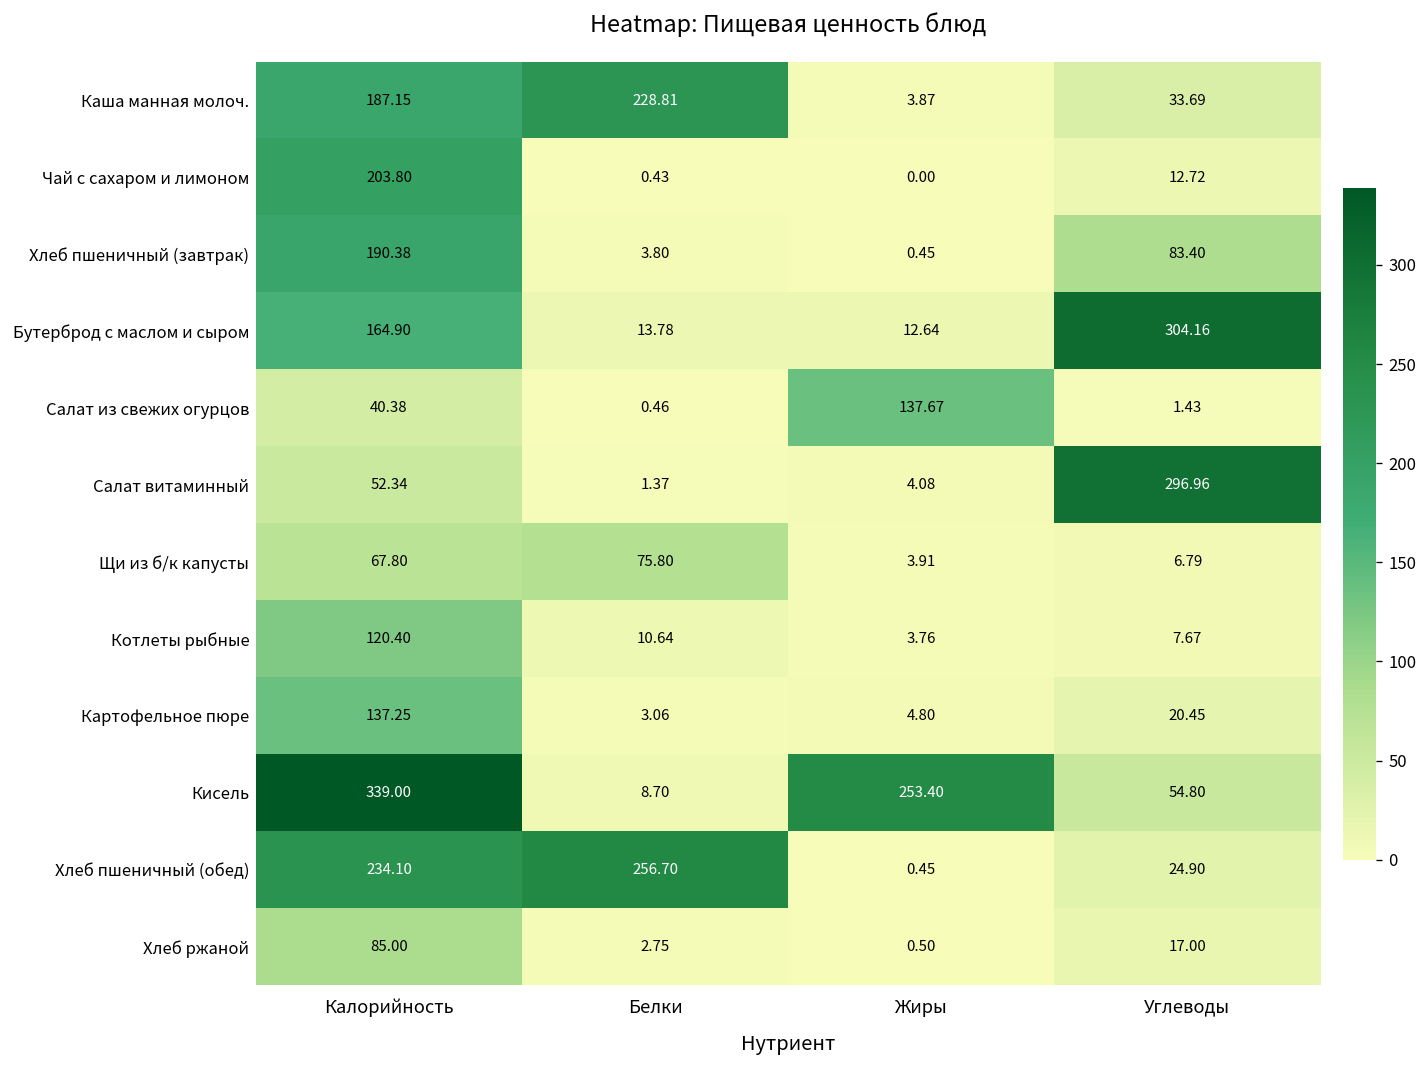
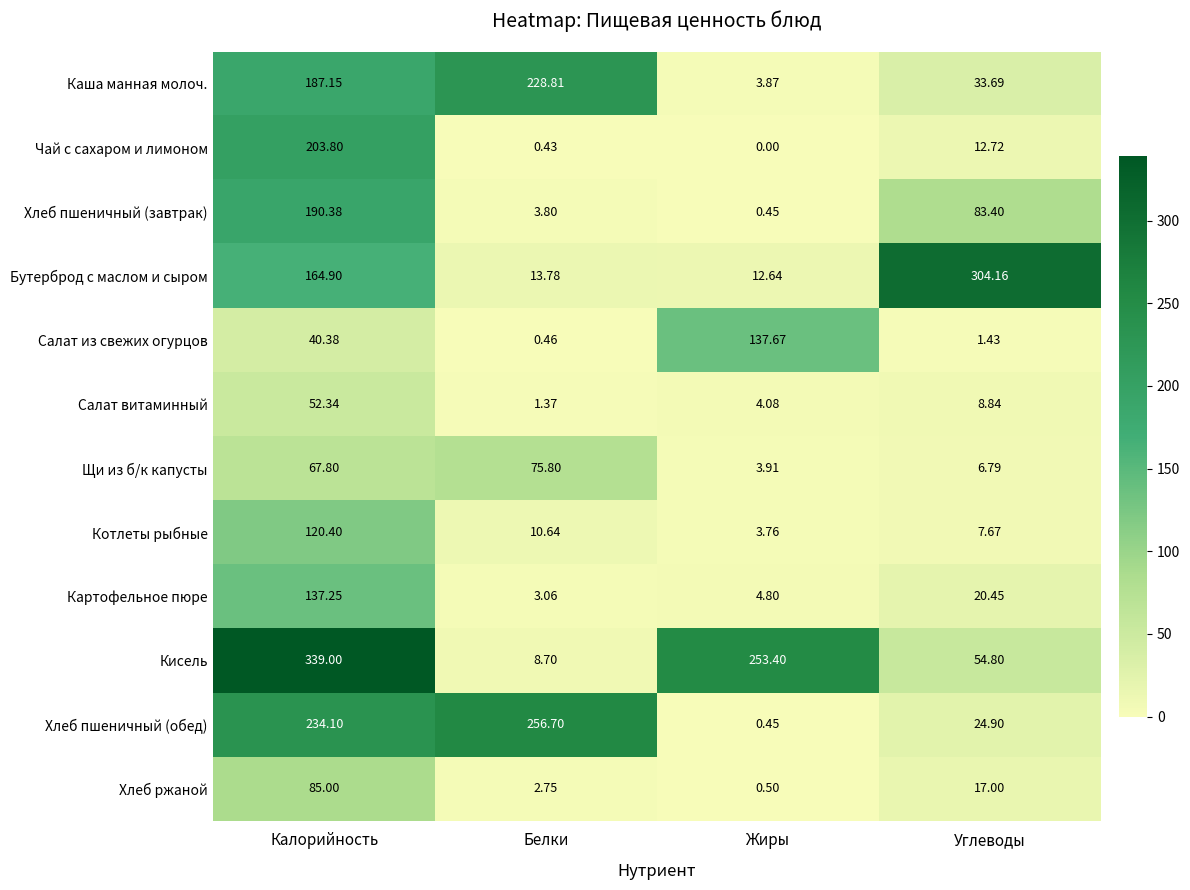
Салат витаминный, Углеводы: 296.96 -> 8.84
